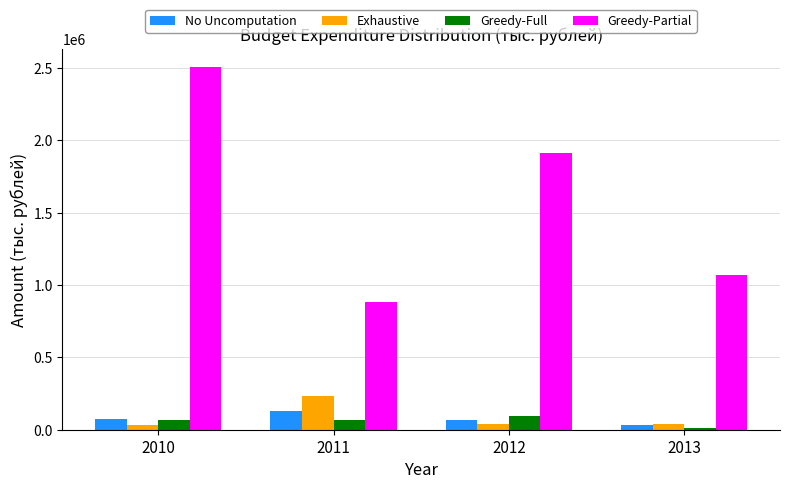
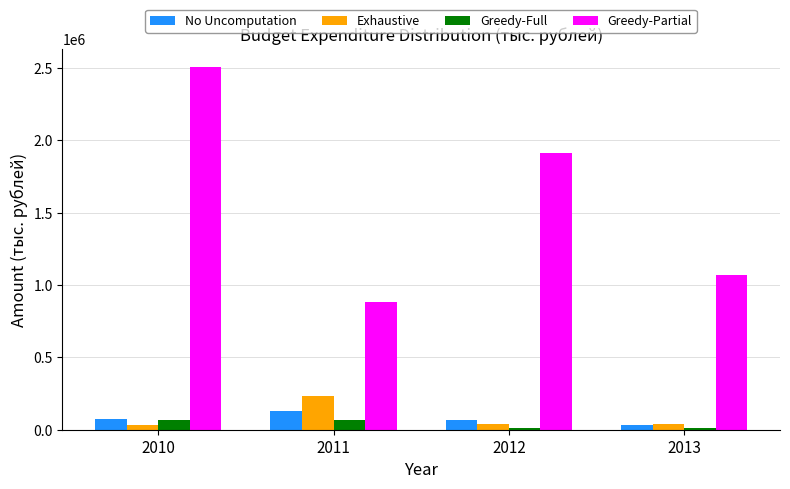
Greedy-Full, 2012: 90000 -> 10000
